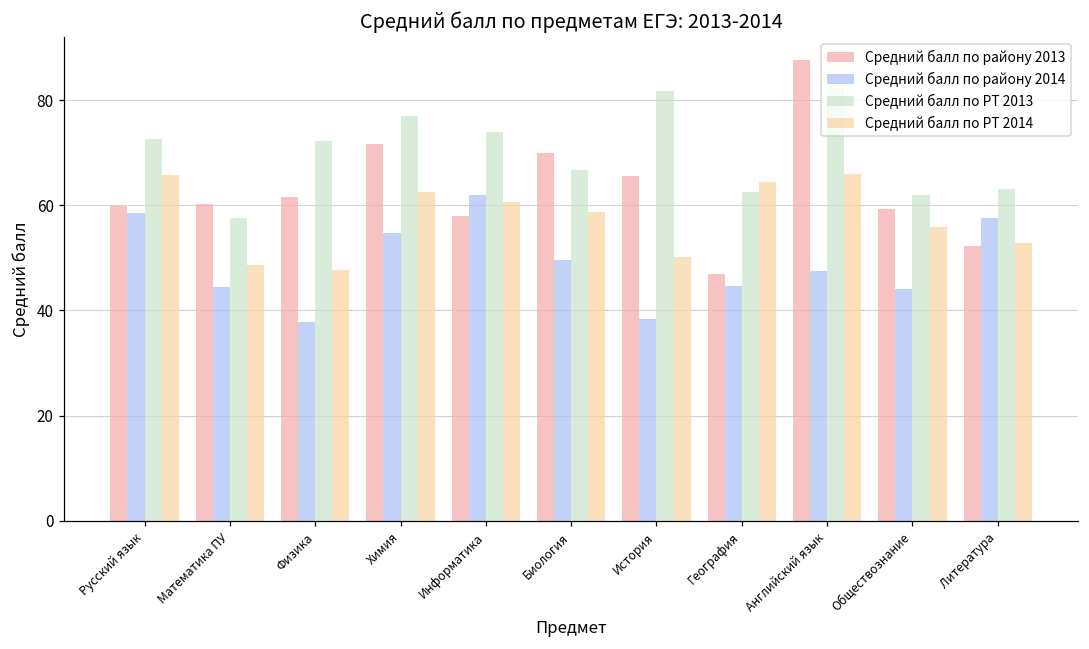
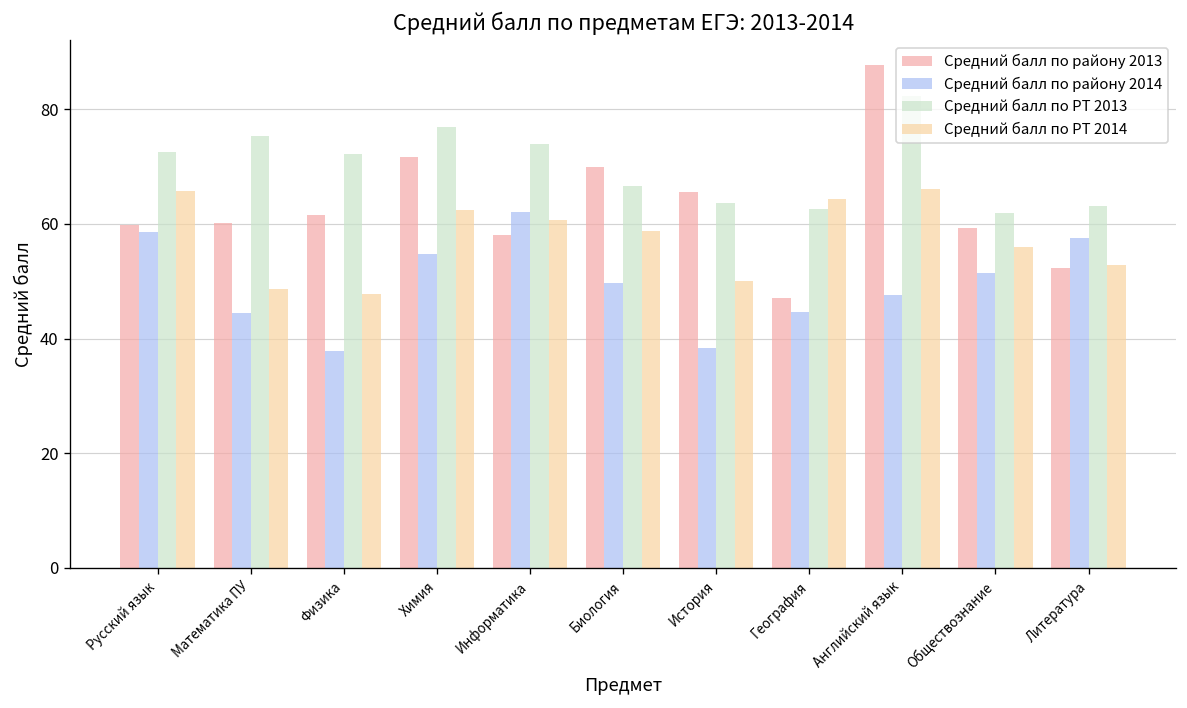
Средний балл по РТ 2013, Математика ПУ: 58 -> 75
Средний балл по РТ 2013, История: 82 -> 64
Средний балл по району 2014, Обществознание: 44 -> 52
